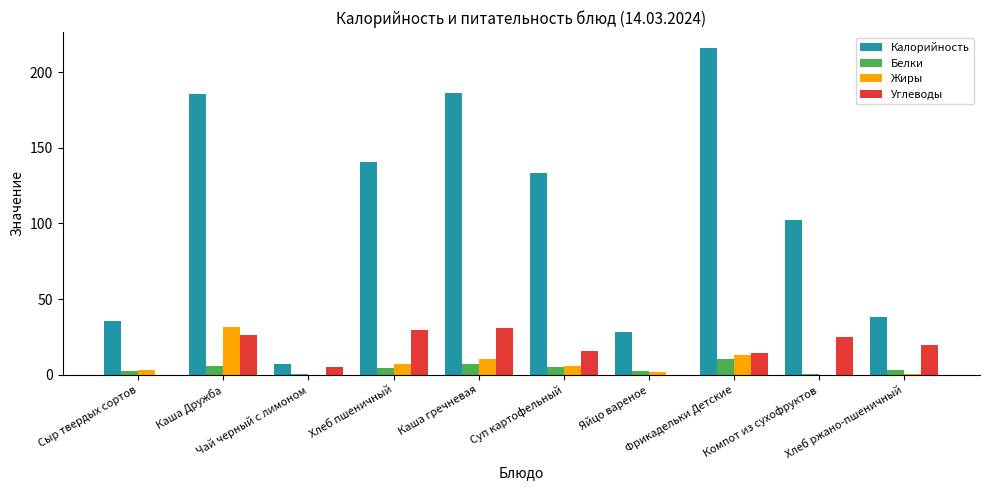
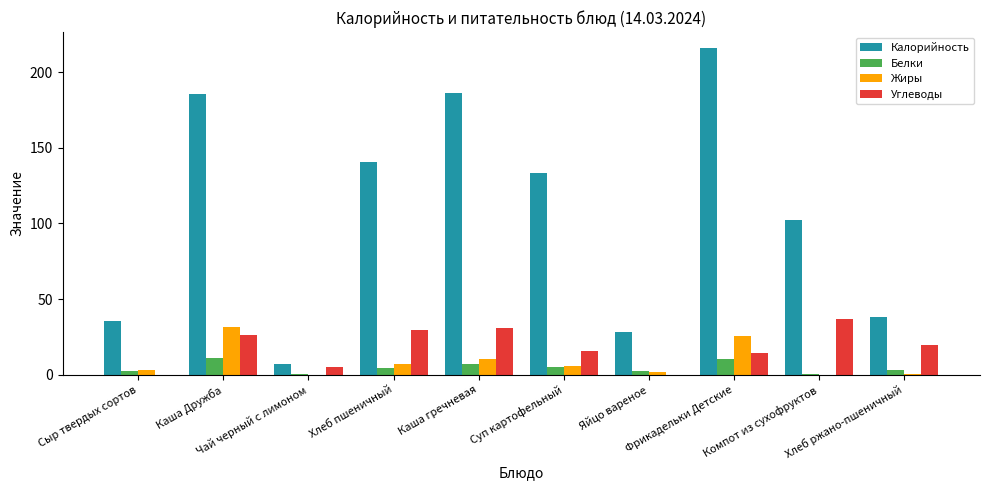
Белки, Каша Дружба: 6 -> 11
Жиры, Фрикадельки Детские: 13 -> 26
Углеводы, Компот из сухофруктов: 25 -> 37
